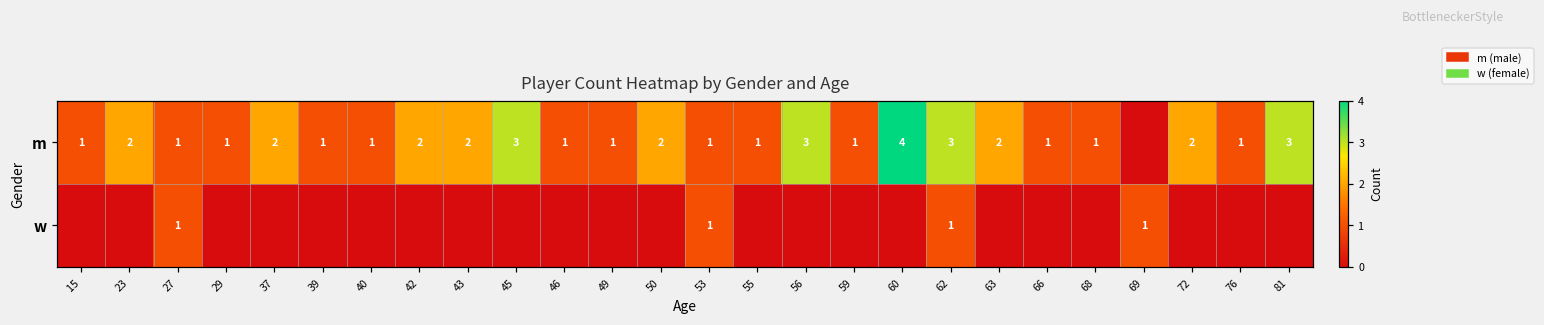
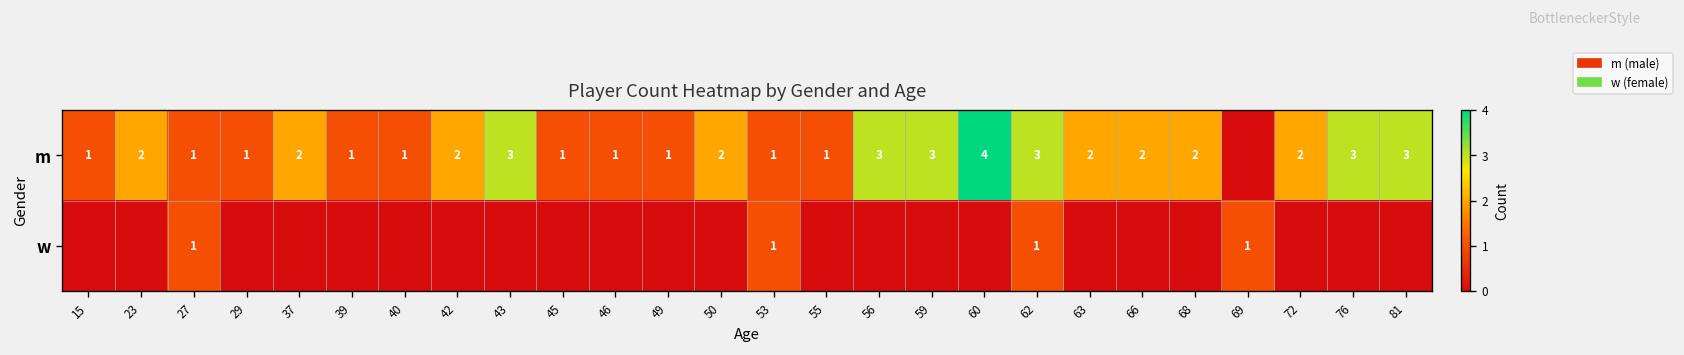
m, 43: 2 -> 3
m, 45: 3 -> 1
m, 59: 1 -> 3
m, 66: 1 -> 2
m, 68: 1 -> 2
m, 76: 1 -> 3
